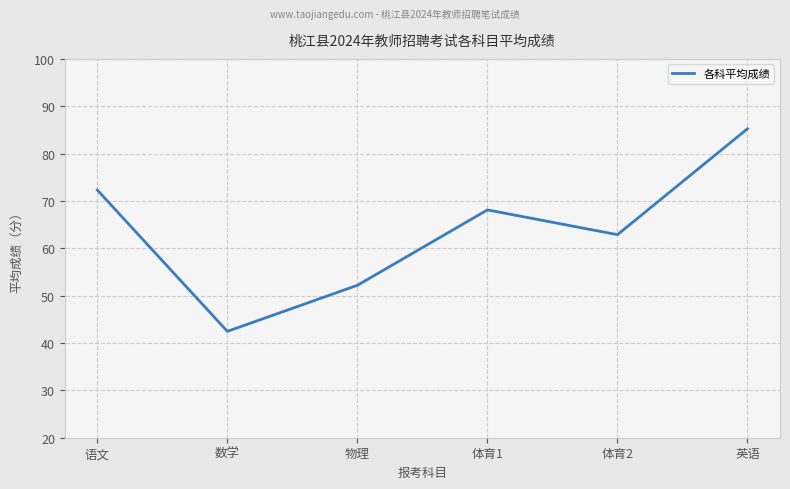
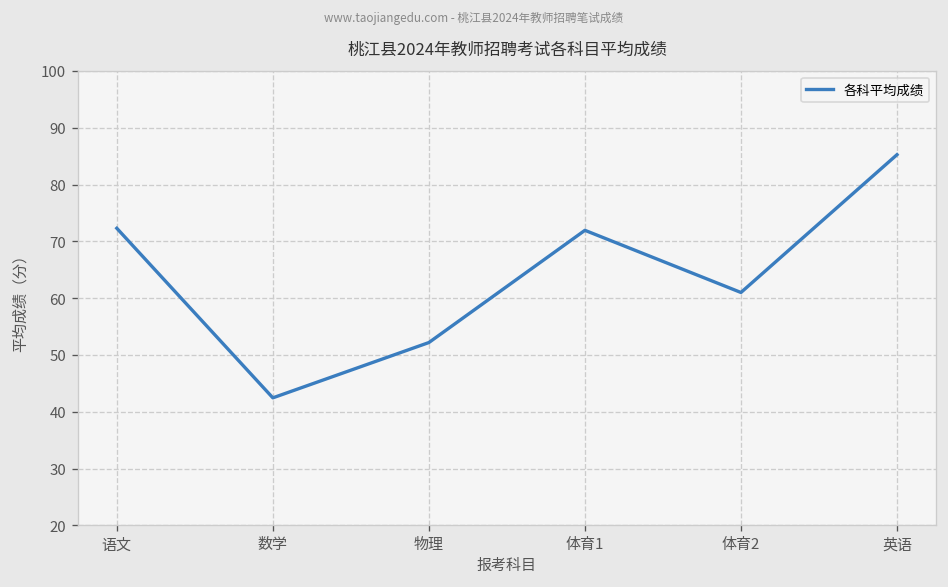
体育1: 68 -> 72
体育2: 63 -> 61
